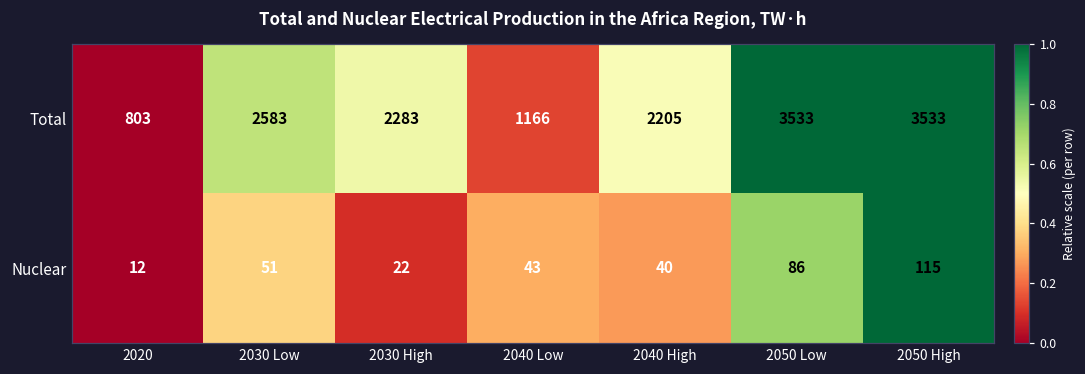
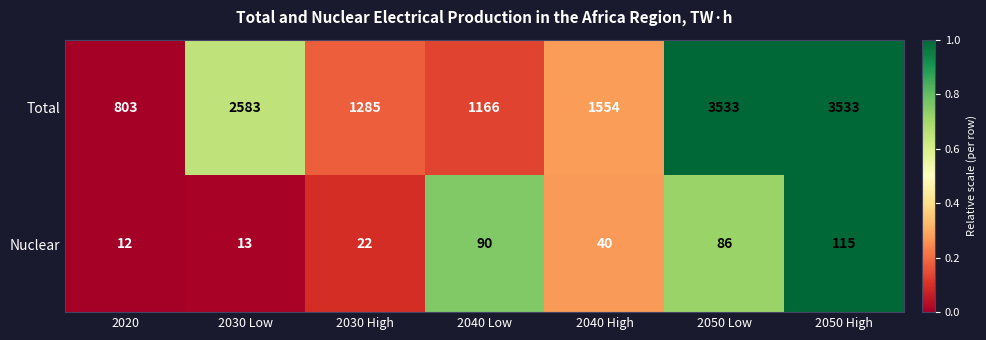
Total, 2030 High: 2283 -> 1285
Total, 2040 High: 2205 -> 1554
Nuclear, 2030 Low: 51 -> 13
Nuclear, 2040 Low: 43 -> 90
